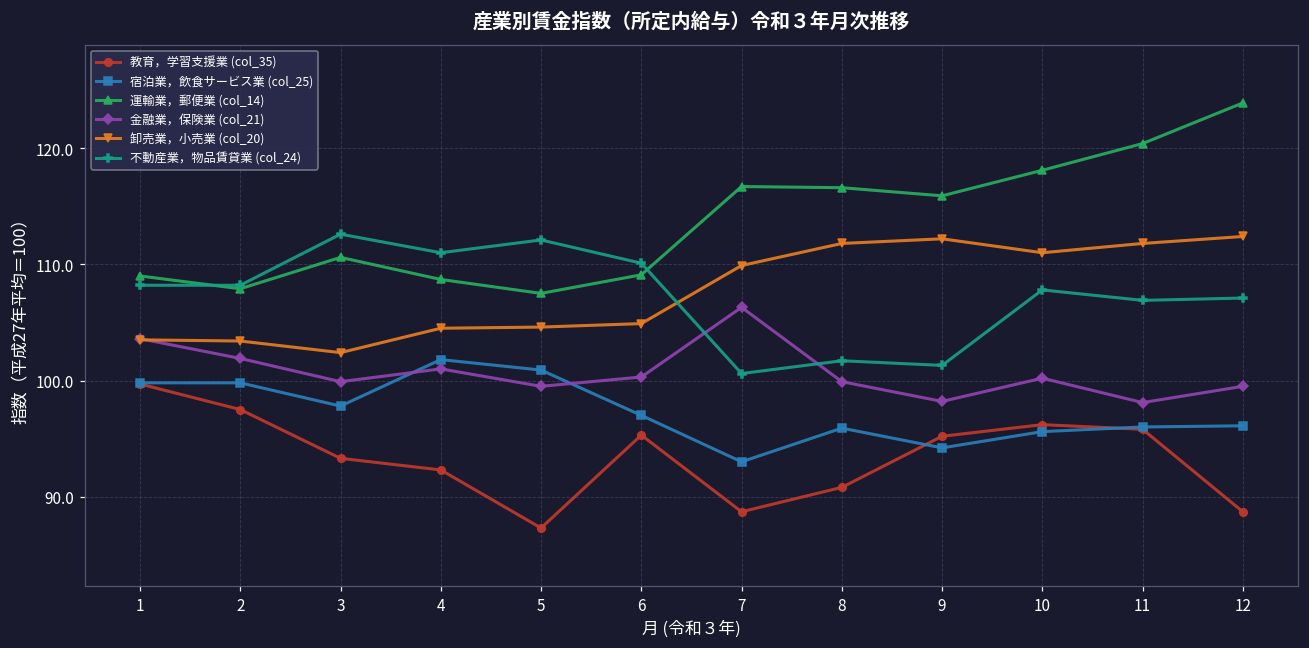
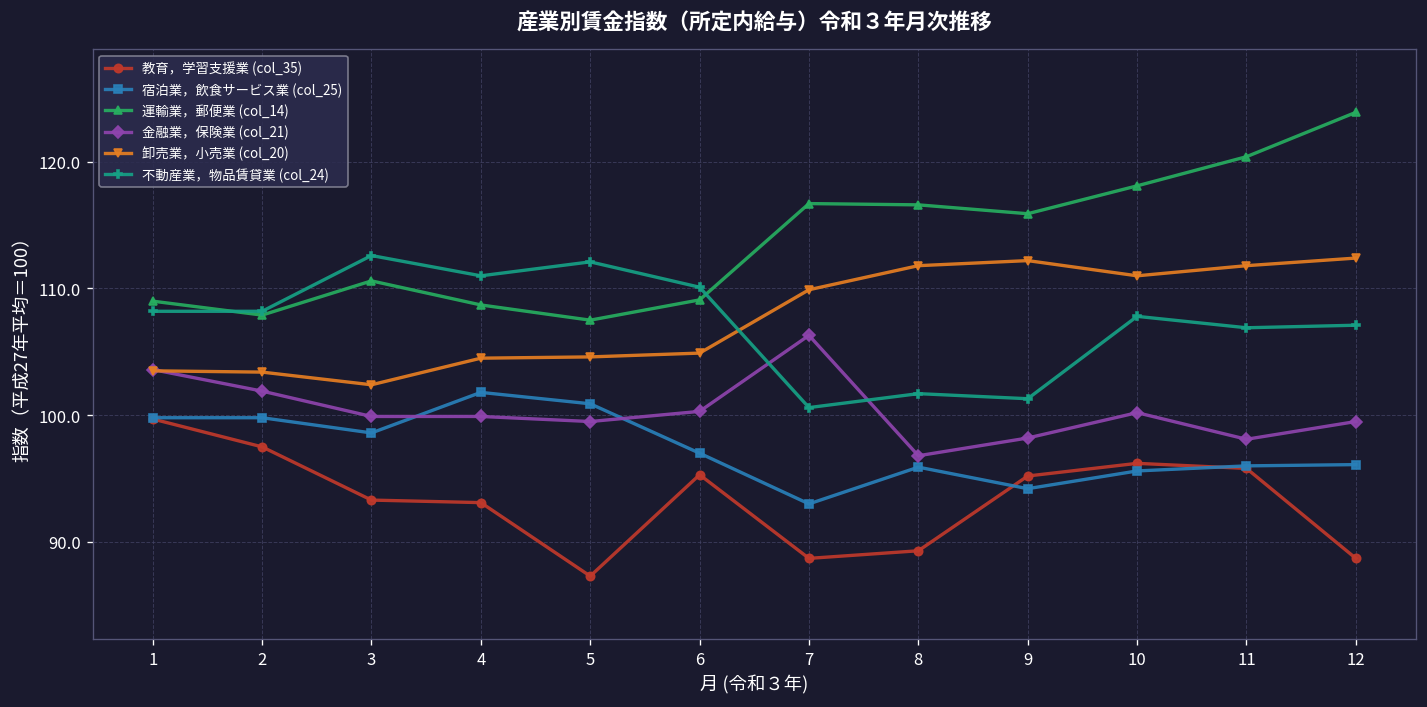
宿泊業，飲食サービス業 (col_25), 3: 97.8 -> 98.6
教育，学習支援業 (col_35), 4: 92.3 -> 93.1
金融業，保険業 (col_21), 4: 101.0 -> 99.9
教育，学習支援業 (col_35), 8: 90.8 -> 89.3
金融業，保険業 (col_21), 8: 99.9 -> 96.8
